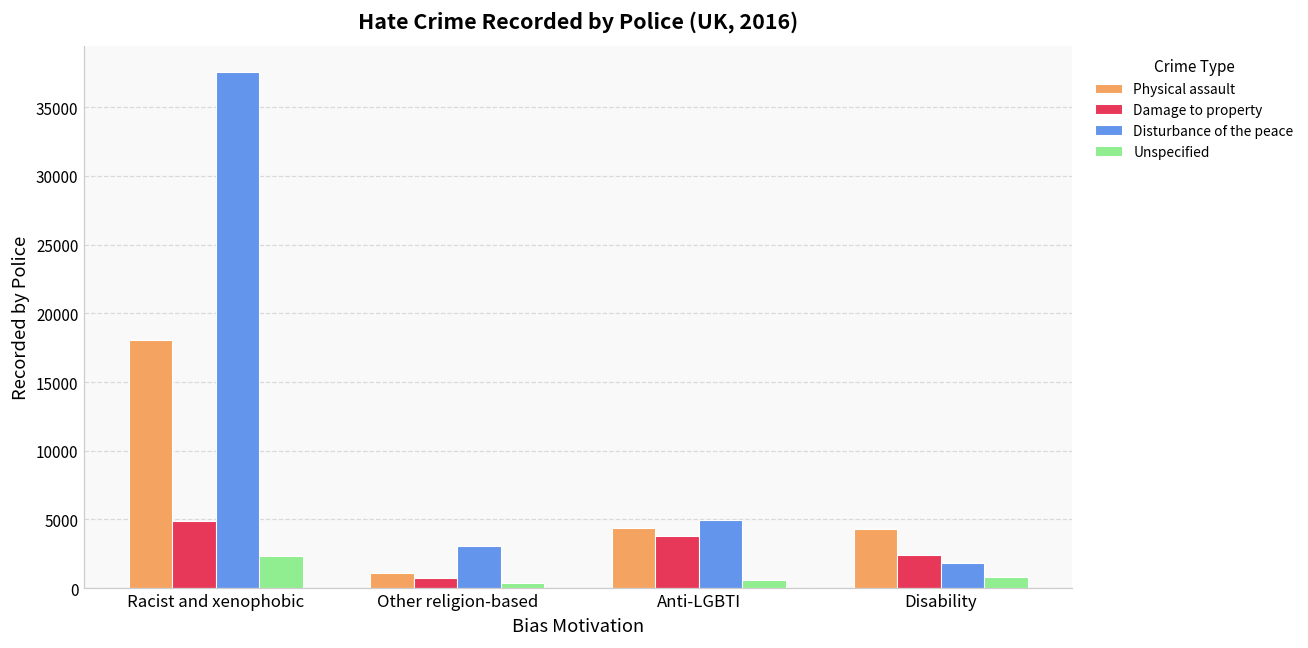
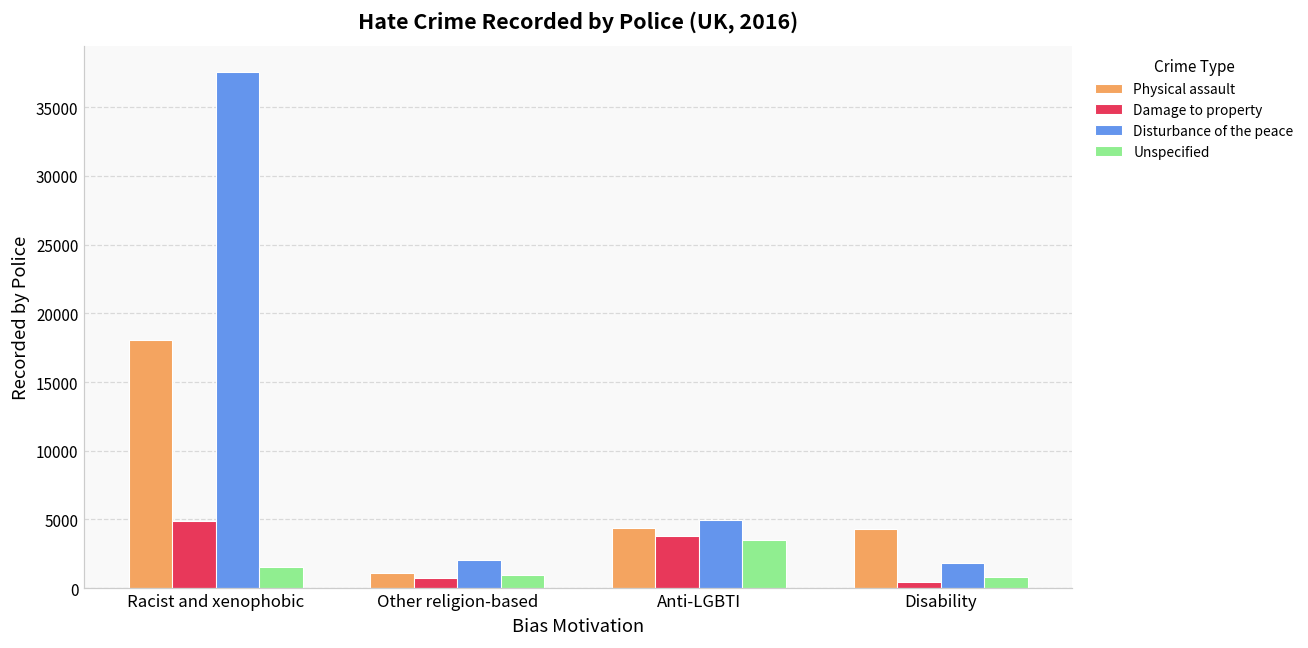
Unspecified, Racist and xenophobic: 2400 -> 1600
Disturbance of the peace, Other religion-based: 3100 -> 2000
Unspecified, Other religion-based: 300 -> 1000
Unspecified, Anti-LGBTI: 600 -> 3500
Damage to property, Disability: 2400 -> 400
